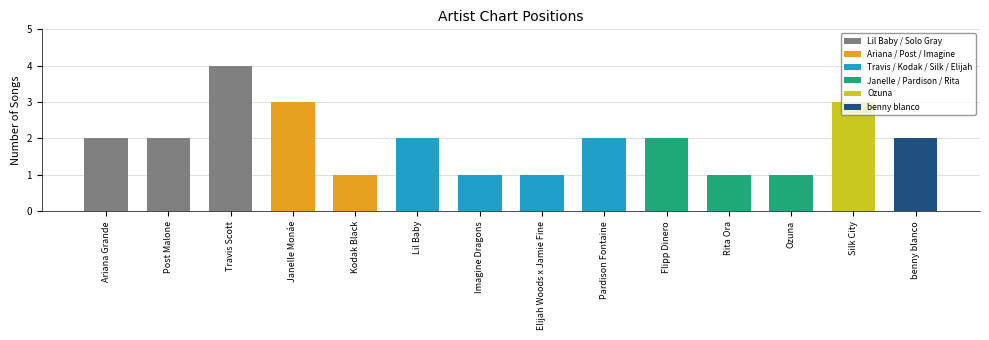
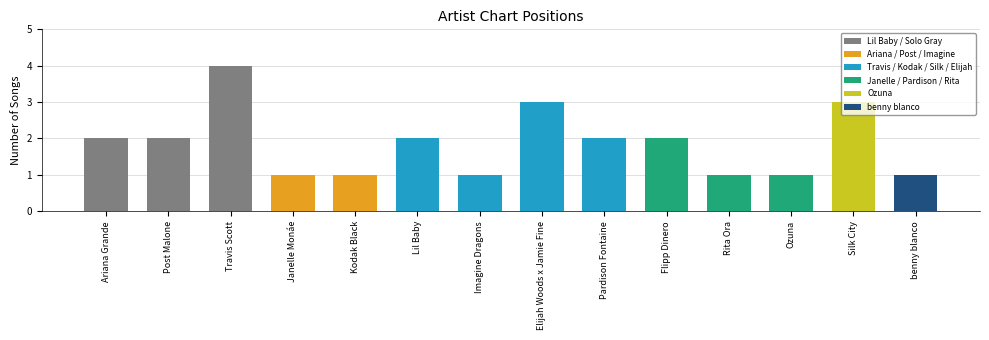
Janelle Monáe: 3 -> 1
Elijah Woods x Jamie Fine: 1 -> 3
benny blanco: 2 -> 1
